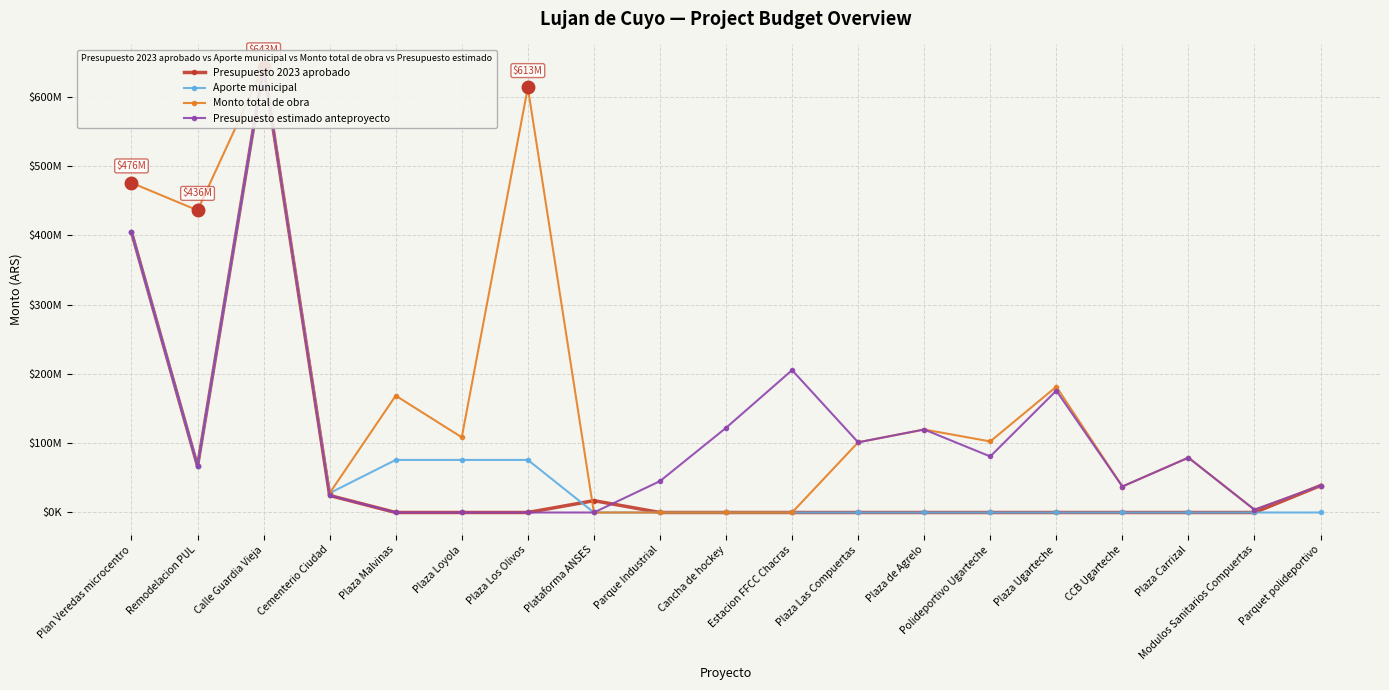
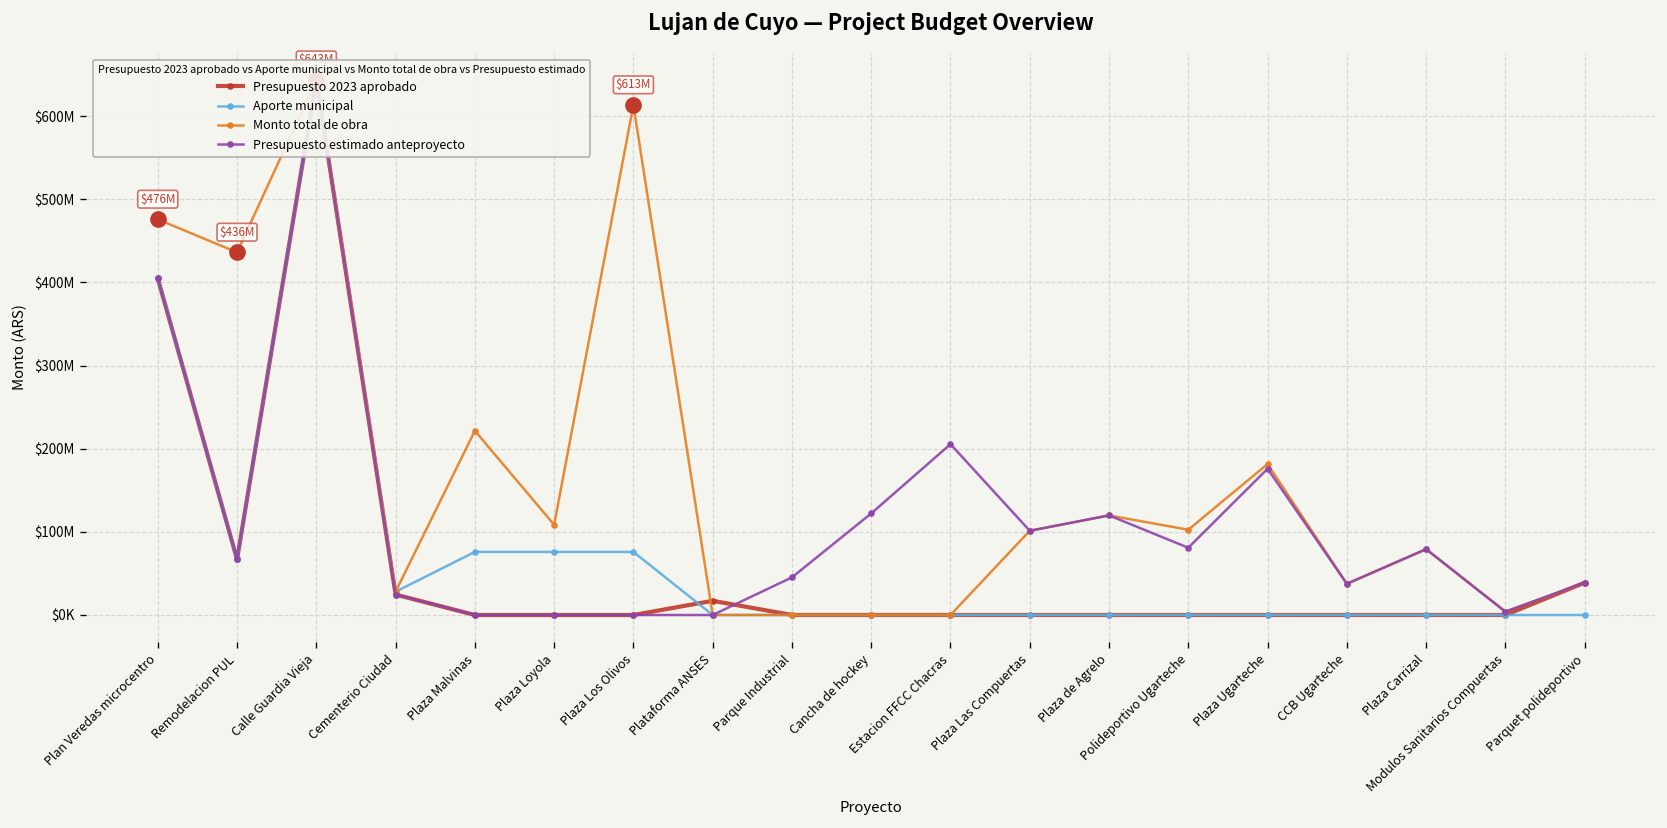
Monto total de obra, Plaza Malvinas: $170000000 -> $220000000
